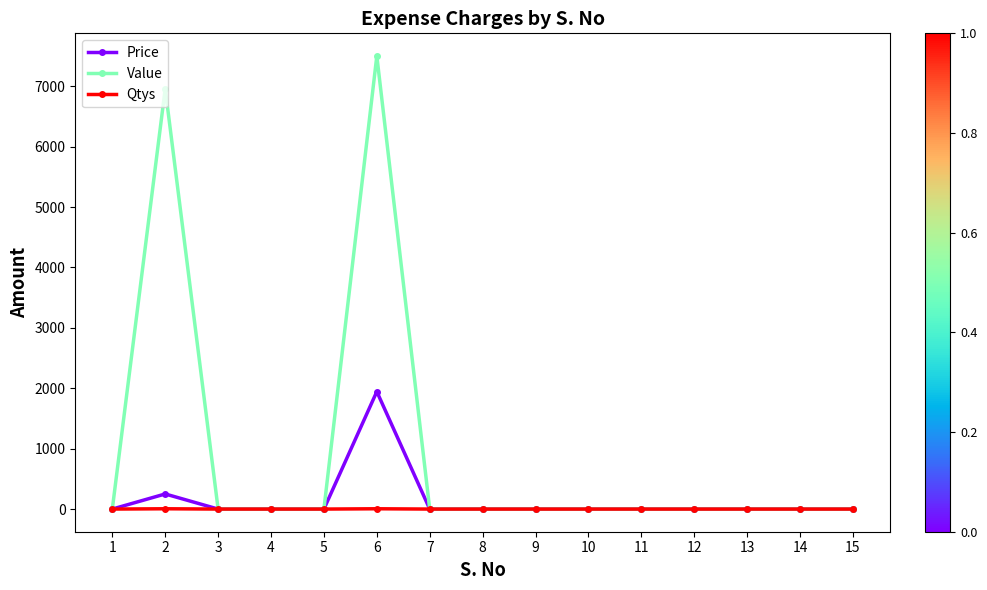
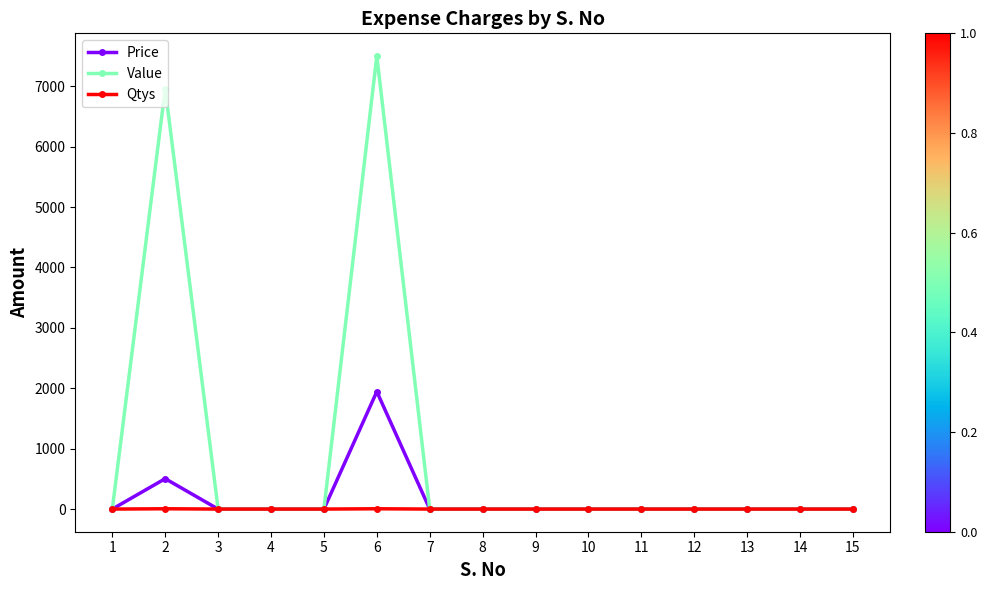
Price, 2: 300 -> 500
